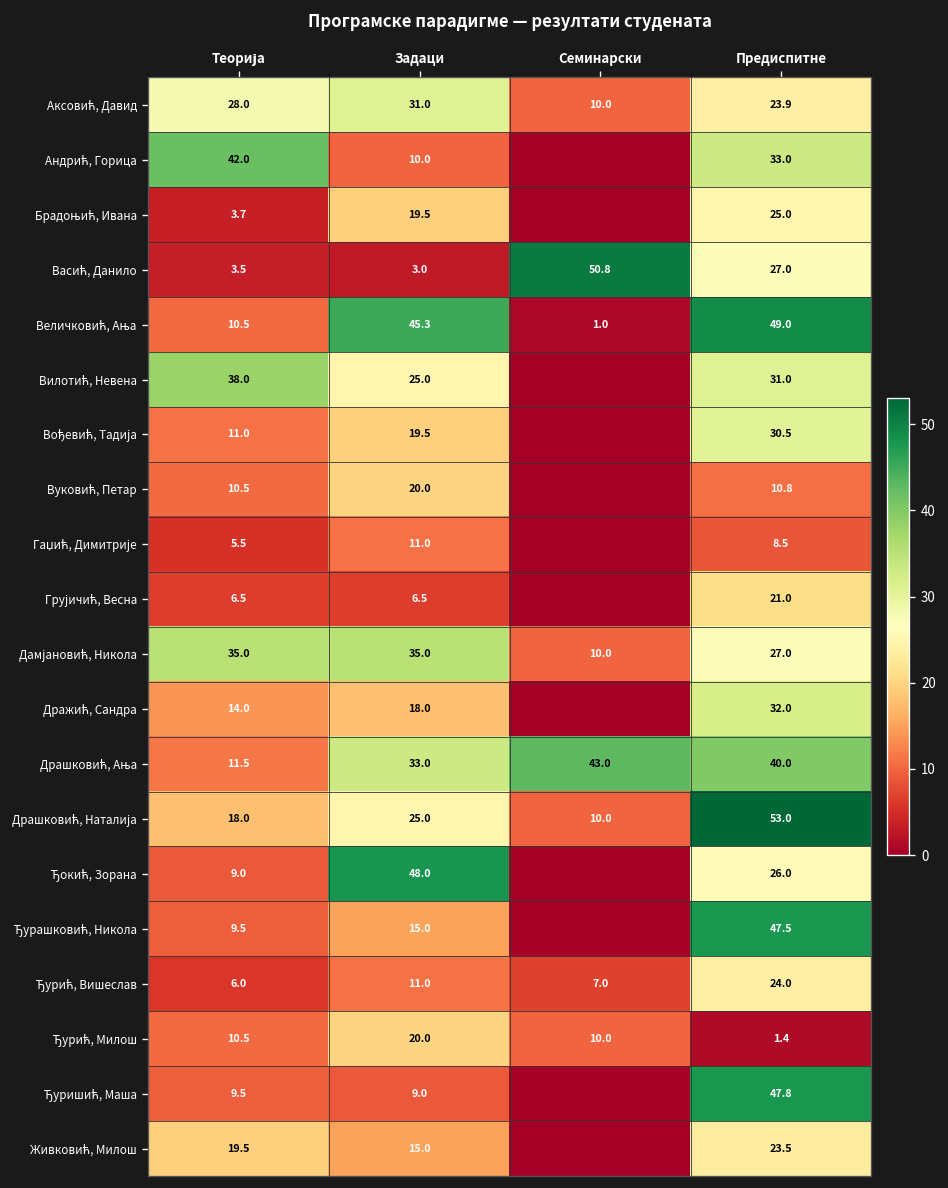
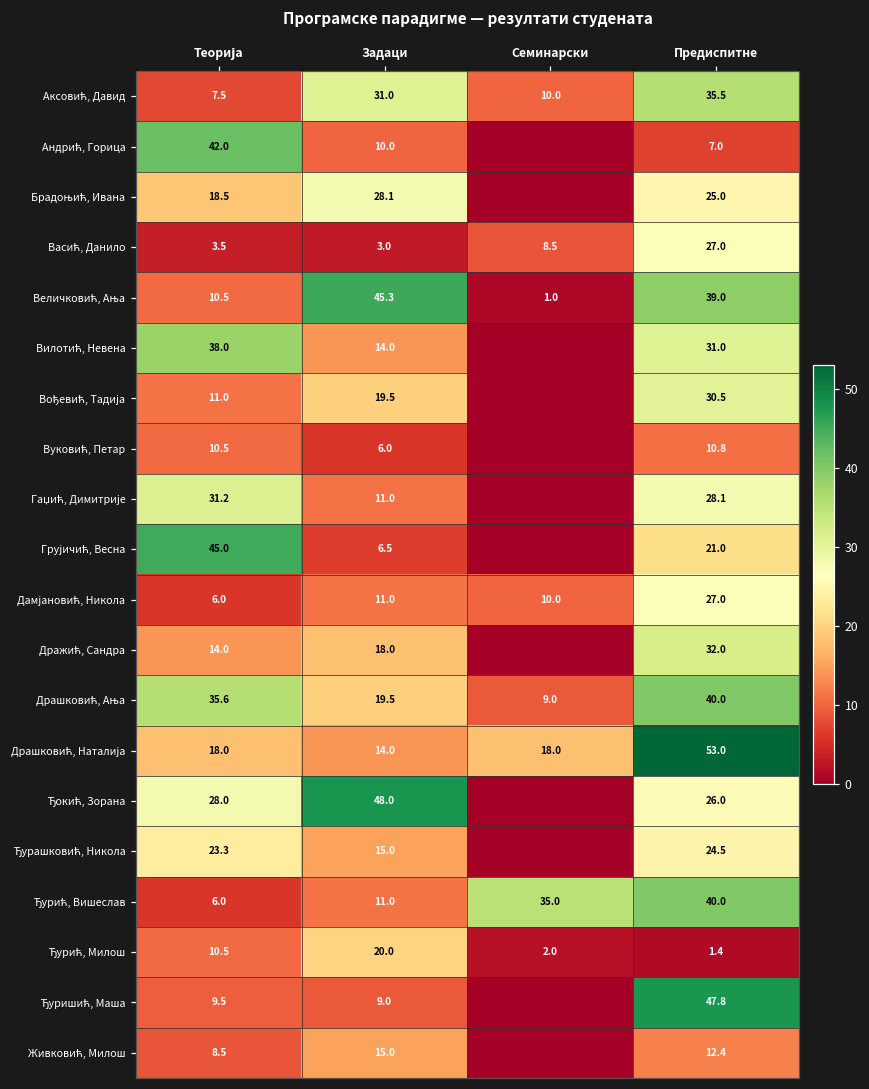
Аксовић, Давид, Теорија: 28.0 -> 7.5
Аксовић, Давид, Предиспитне: 23.9 -> 35.5
Андрић, Горица, Предиспитне: 33.0 -> 7.0
Брадоњић, Ивана, Теорија: 3.7 -> 18.5
Брадоњић, Ивана, Задаци: 19.5 -> 28.1
Васић, Данило, Семинарски: 50.8 -> 8.5
Величковић, Ања, Предиспитне: 49.0 -> 39.0
Вилотић, Невена, Задаци: 25.0 -> 14.0
Вуковић, Петар, Задаци: 20.0 -> 6.0
Гаџић, Димитрије, Теорија: 5.5 -> 31.2
Гаџић, Димитрије, Предиспитне: 8.5 -> 28.1
Грујичић, Весна, Теорија: 6.5 -> 45.0
Дамјановић, Никола, Теорија: 35.0 -> 6.0
Дамјановић, Никола, Задаци: 35.0 -> 11.0
Драшковић, Ања, Теорија: 11.5 -> 35.6
Драшковић, Ања, Задаци: 33.0 -> 19.5
Драшковић, Ања, Семинарски: 43.0 -> 9.0
Драшковић, Наталија, Задаци: 25.0 -> 14.0
Драшковић, Наталија, Семинарски: 10.0 -> 18.0
Ђокић, Зорана, Теорија: 9.0 -> 28.0
Ђурашковић, Никола, Теорија: 9.5 -> 23.3
Ђурашковић, Никола, Предиспитне: 47.5 -> 24.5
Ђурић, Вишеслав, Семинарски: 7.0 -> 35.0
Ђурић, Вишеслав, Предиспитне: 24.0 -> 40.0
Ђурић, Милош, Семинарски: 10.0 -> 2.0
Живковић, Милош, Теорија: 19.5 -> 8.5
Живковић, Милош, Предиспитне: 23.5 -> 12.4
